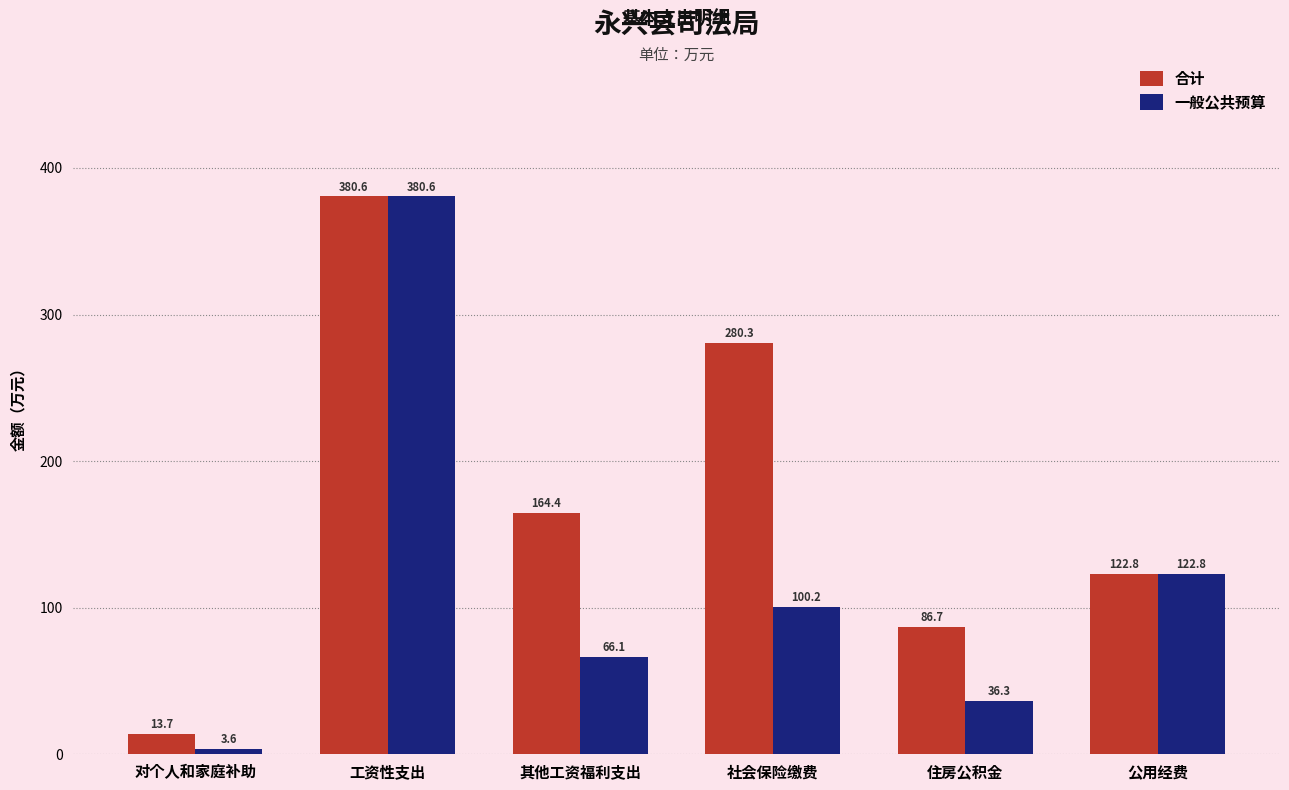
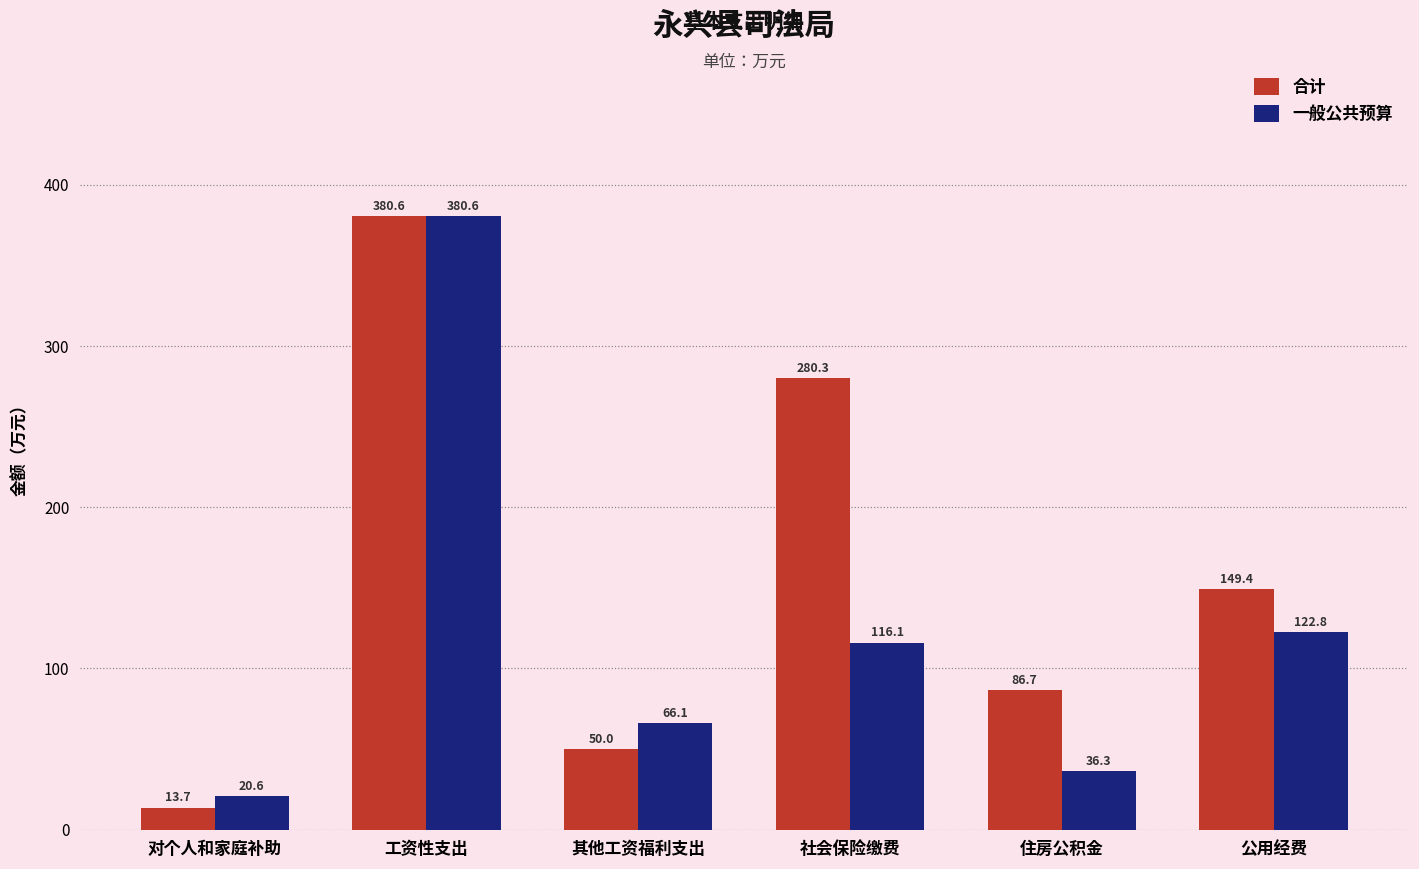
一般公共预算, 对个人和家庭补助: 3.6 -> 20.6
合计, 其他工资福利支出: 164.4 -> 50.0
一般公共预算, 社会保险缴费: 100.2 -> 116.1
合计, 公用经费: 122.8 -> 149.4
